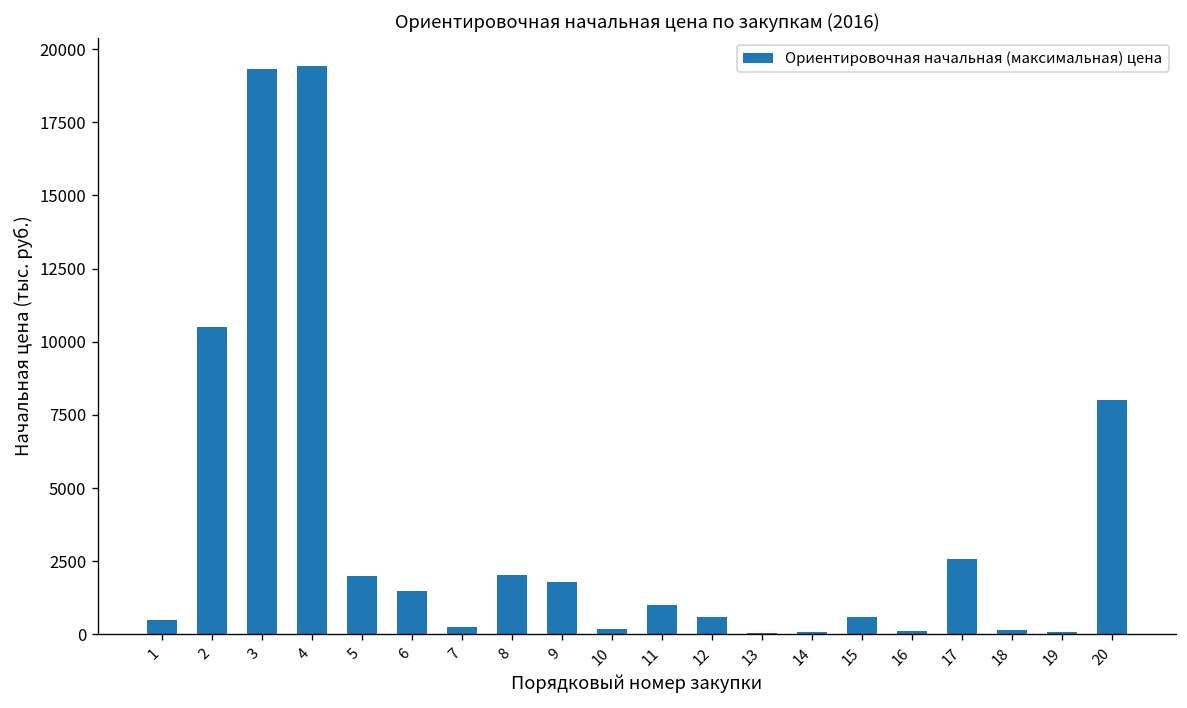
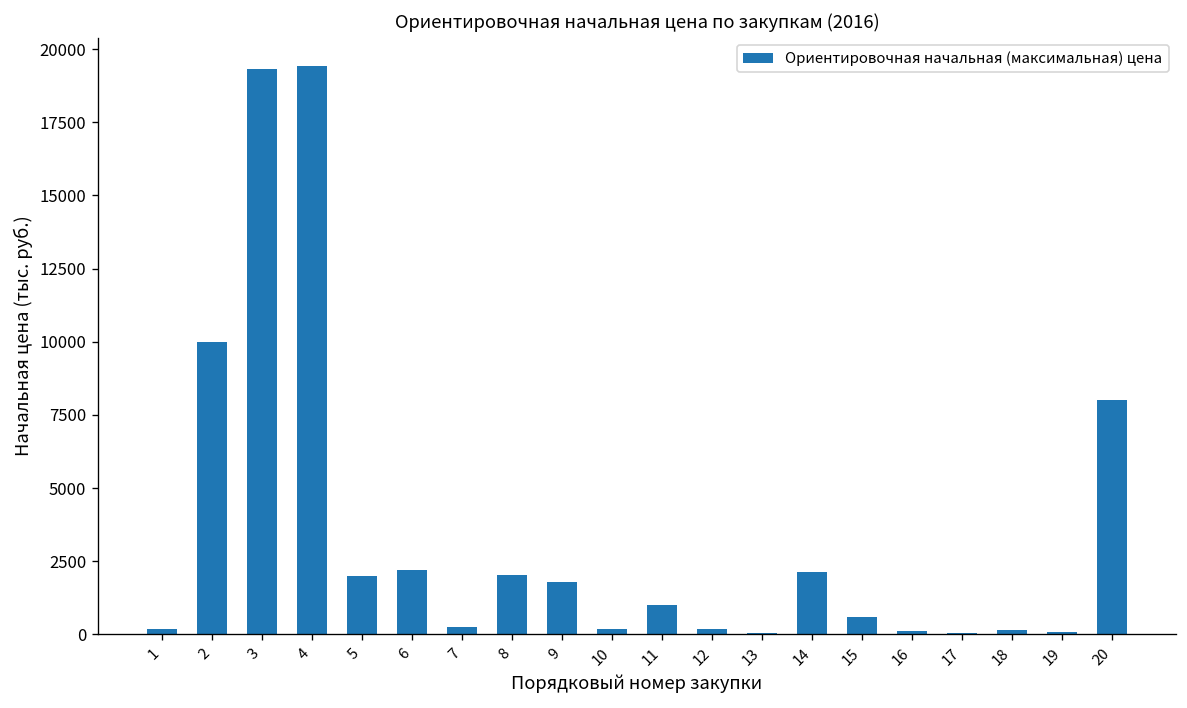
1: 500 -> 200
2: 10500 -> 10000
6: 1500 -> 2200
12: 600 -> 200
14: 100 -> 2100
17: 2600 -> 100
